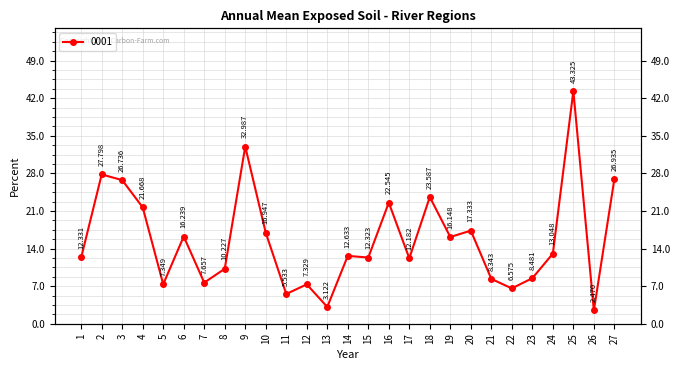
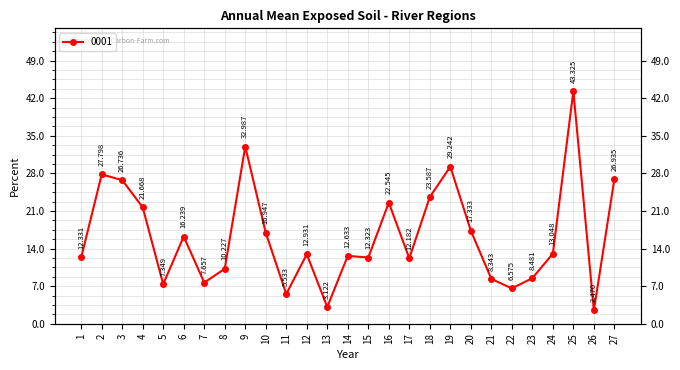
12: 7.329 -> 12.931
19: 16.148 -> 29.242
